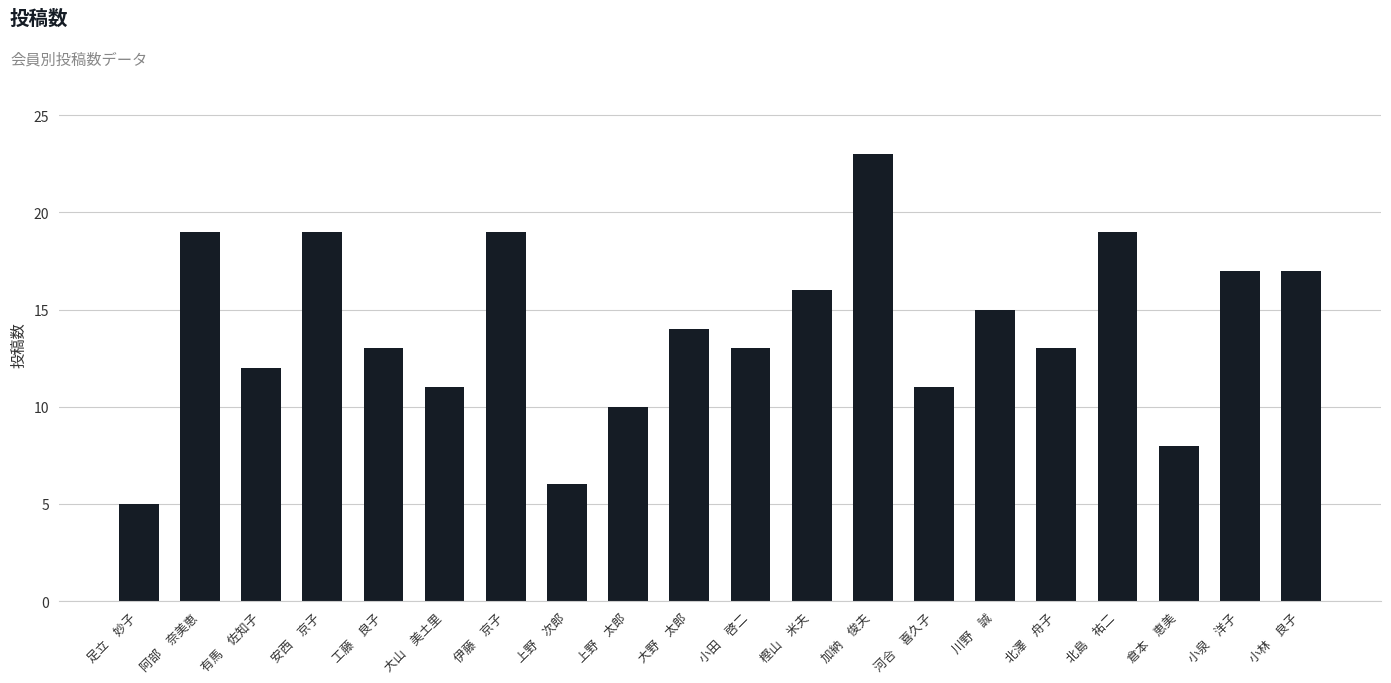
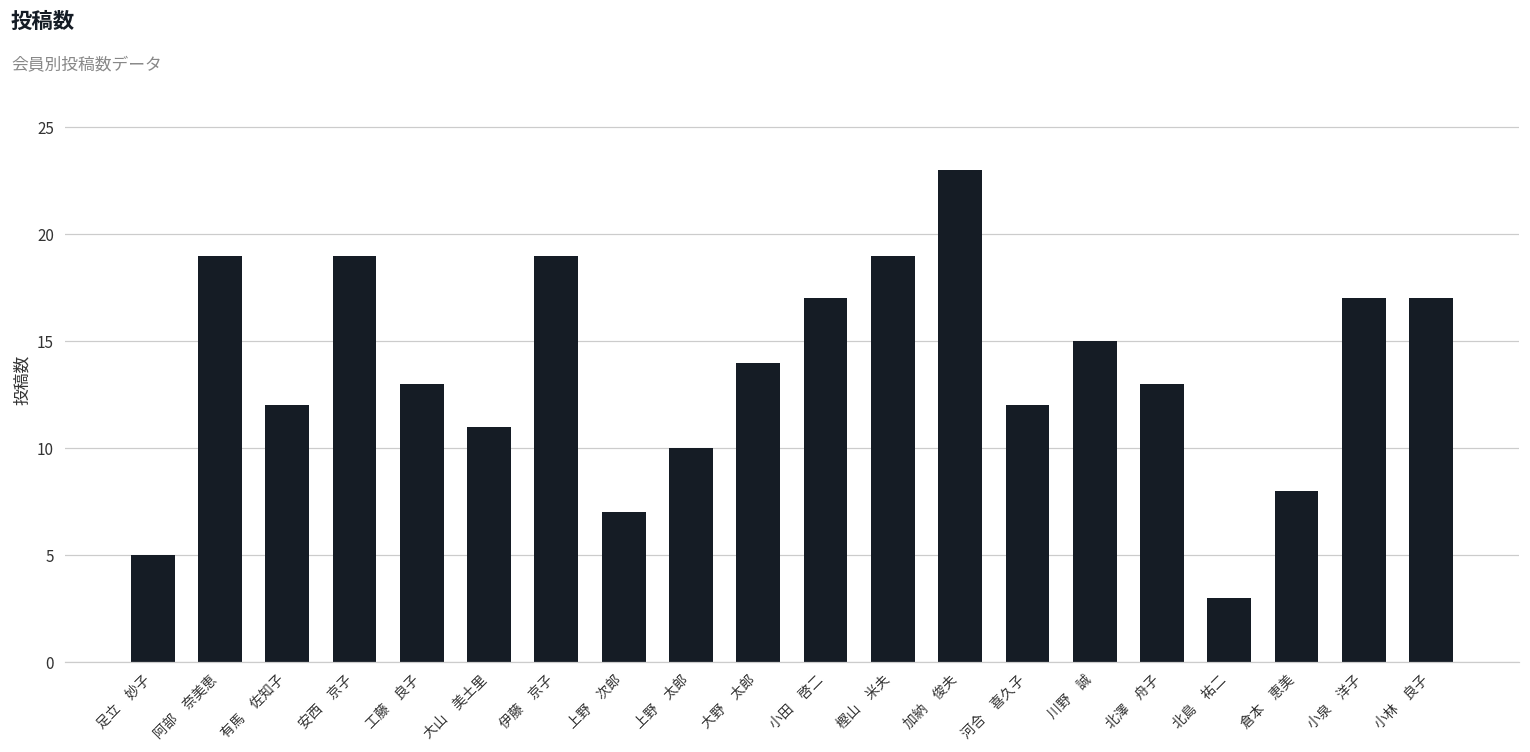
上野 次郎: 6 -> 7
小田 啓二: 13 -> 17
樫山 米夫: 16 -> 19
河合 喜久子: 11 -> 12
北島 祐二: 19 -> 3
